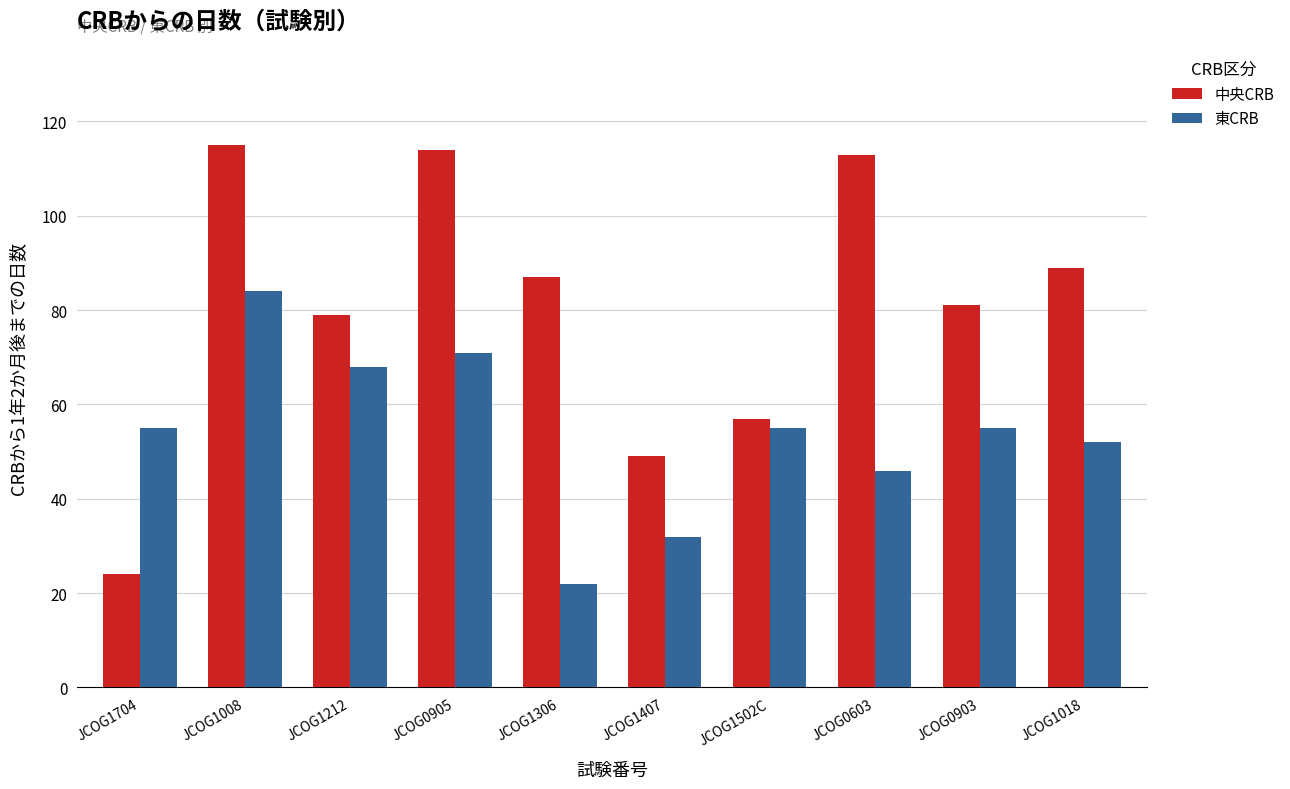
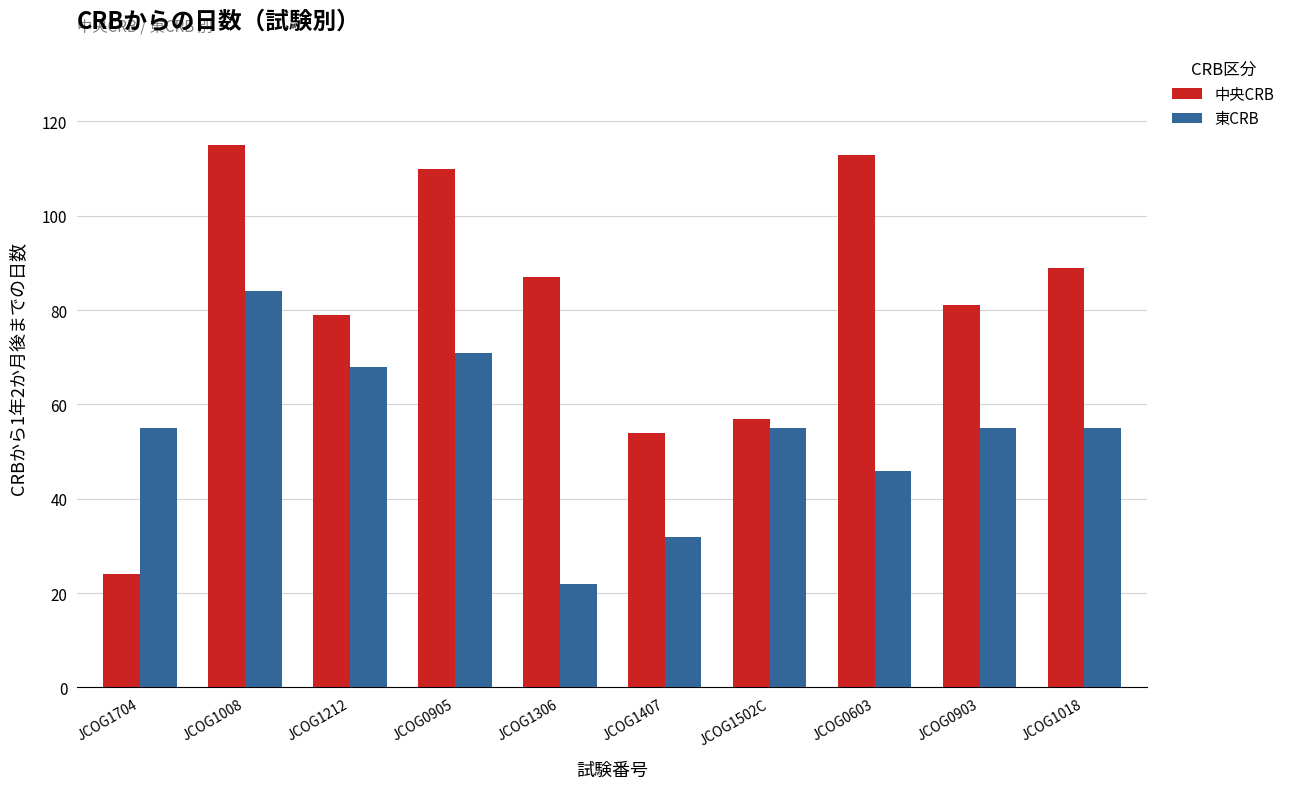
中央CRB, JCOG0905: 114 -> 110
中央CRB, JCOG1407: 49 -> 54
東CRB, JCOG1018: 52 -> 55
